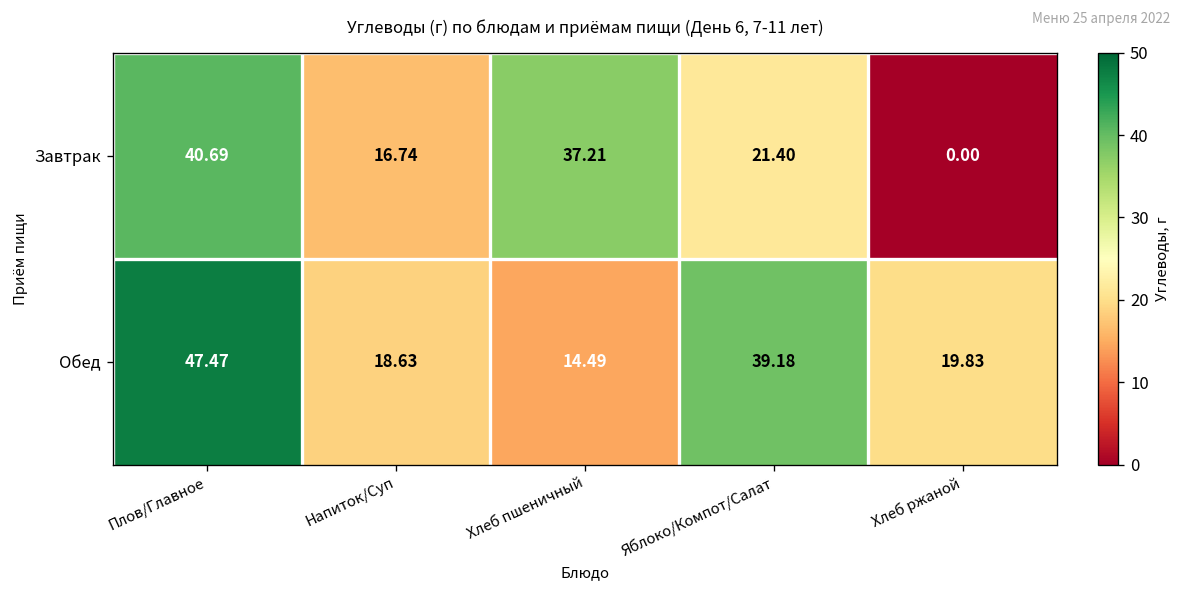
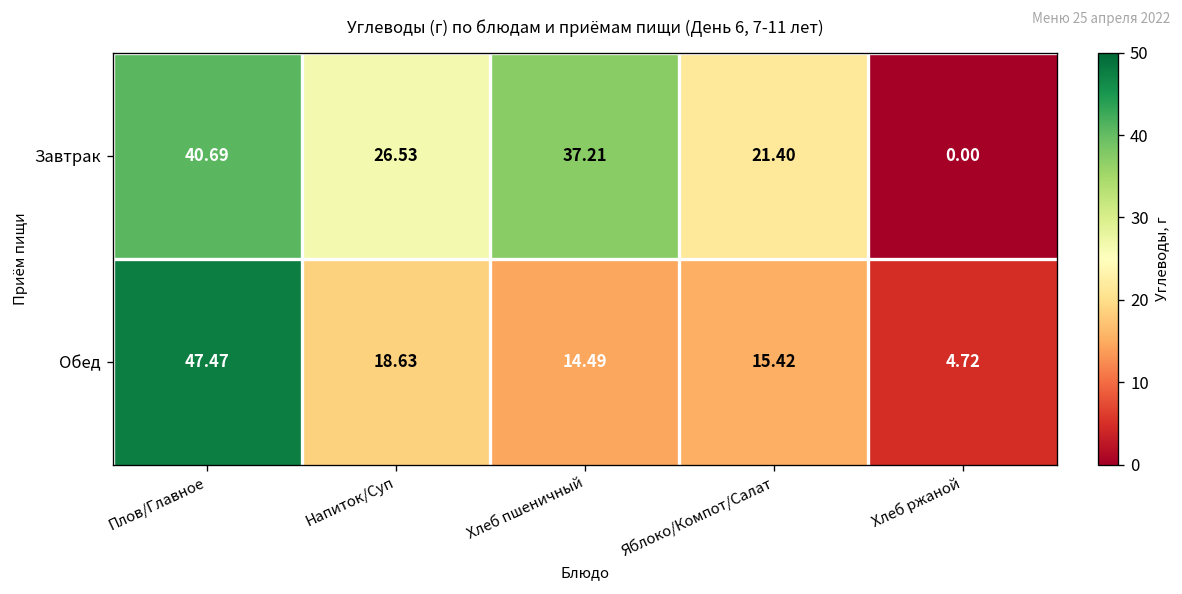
Завтрак, Напиток/Суп: 16.74 -> 26.53
Обед, Яблоко/Компот/Салат: 39.18 -> 15.42
Обед, Хлеб ржаной: 19.83 -> 4.72
